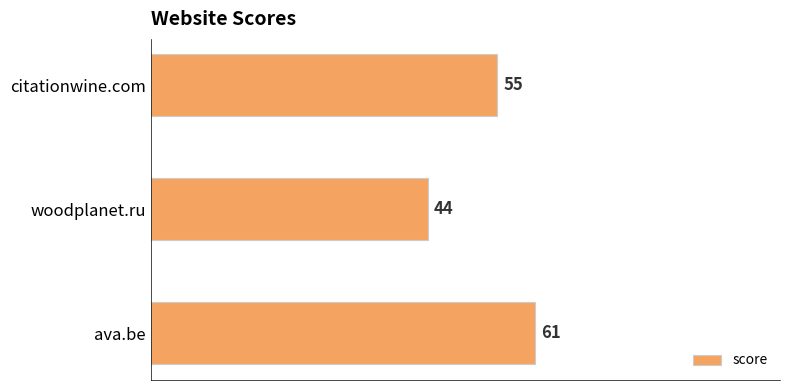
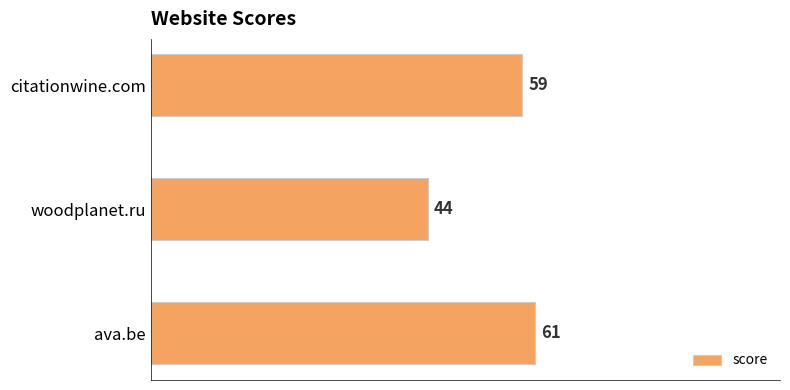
citationwine.com: 55 -> 59
